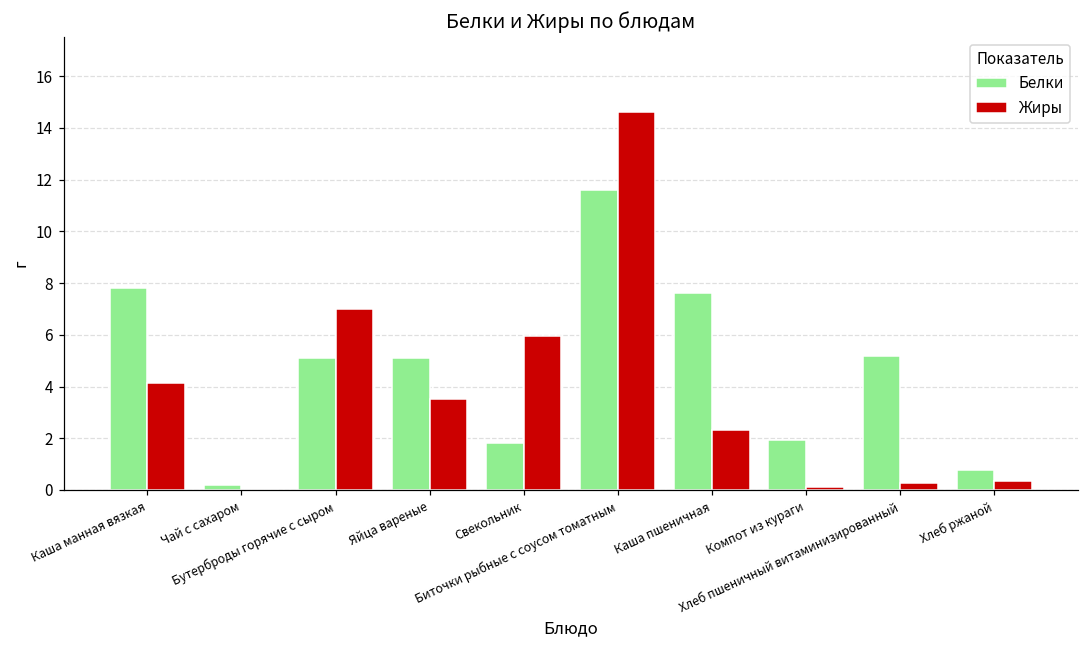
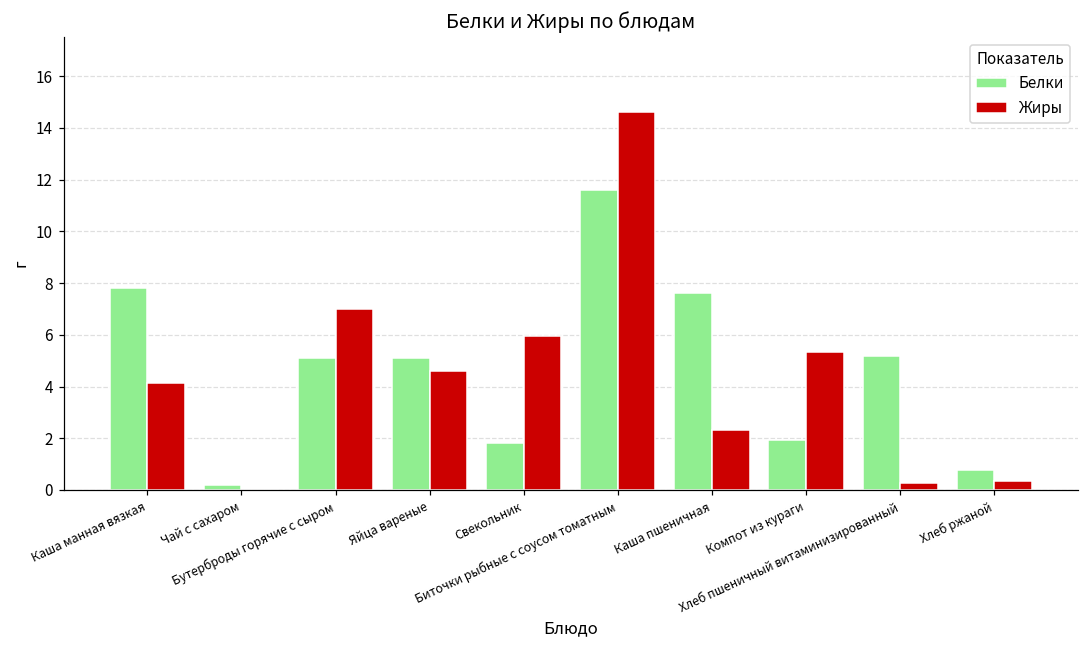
Жиры, Яйца вареные: 3.5 -> 4.6
Жиры, Компот из кураги: 0.1 -> 5.3
